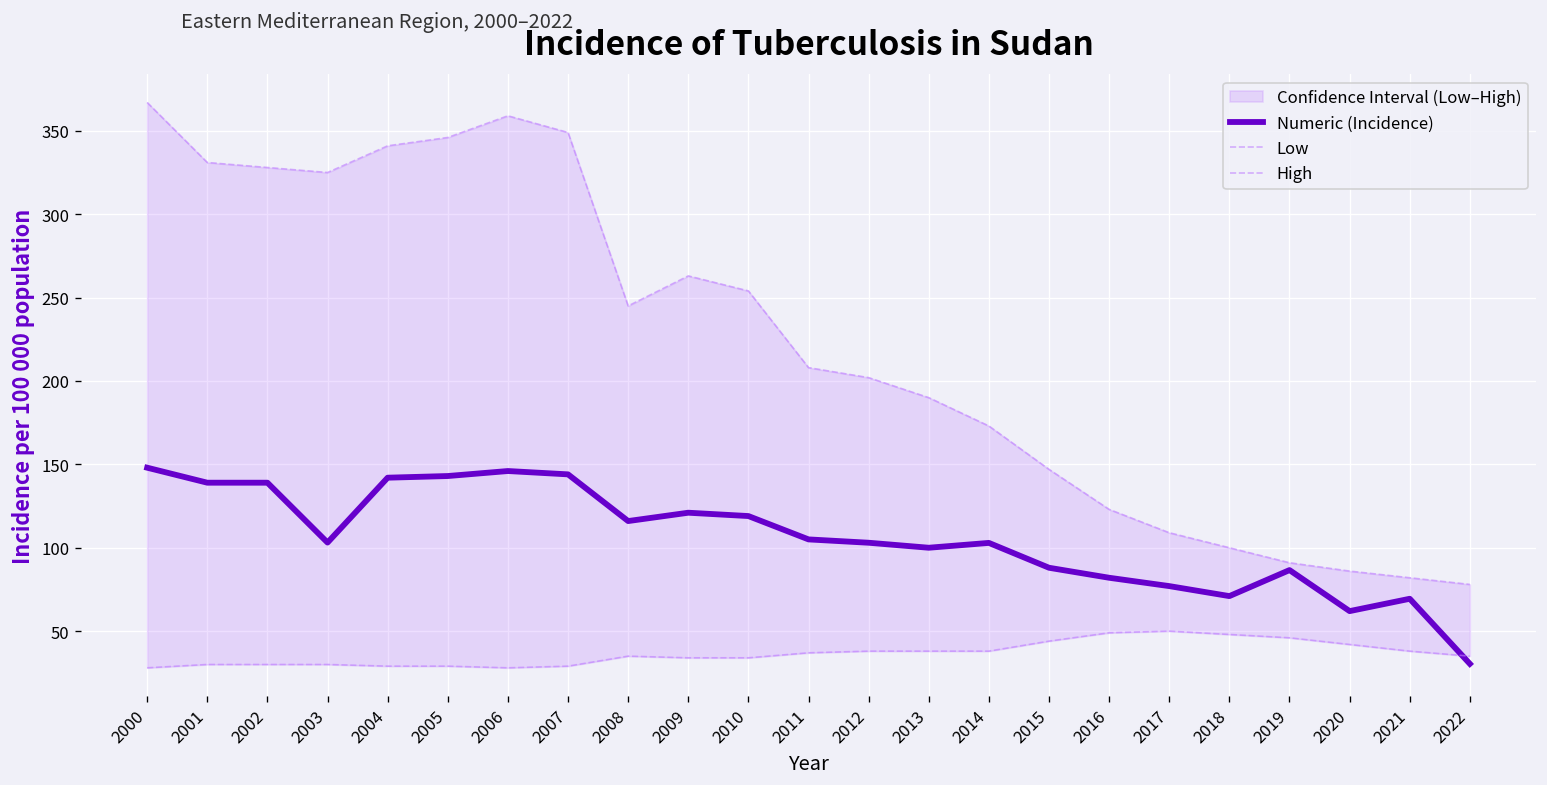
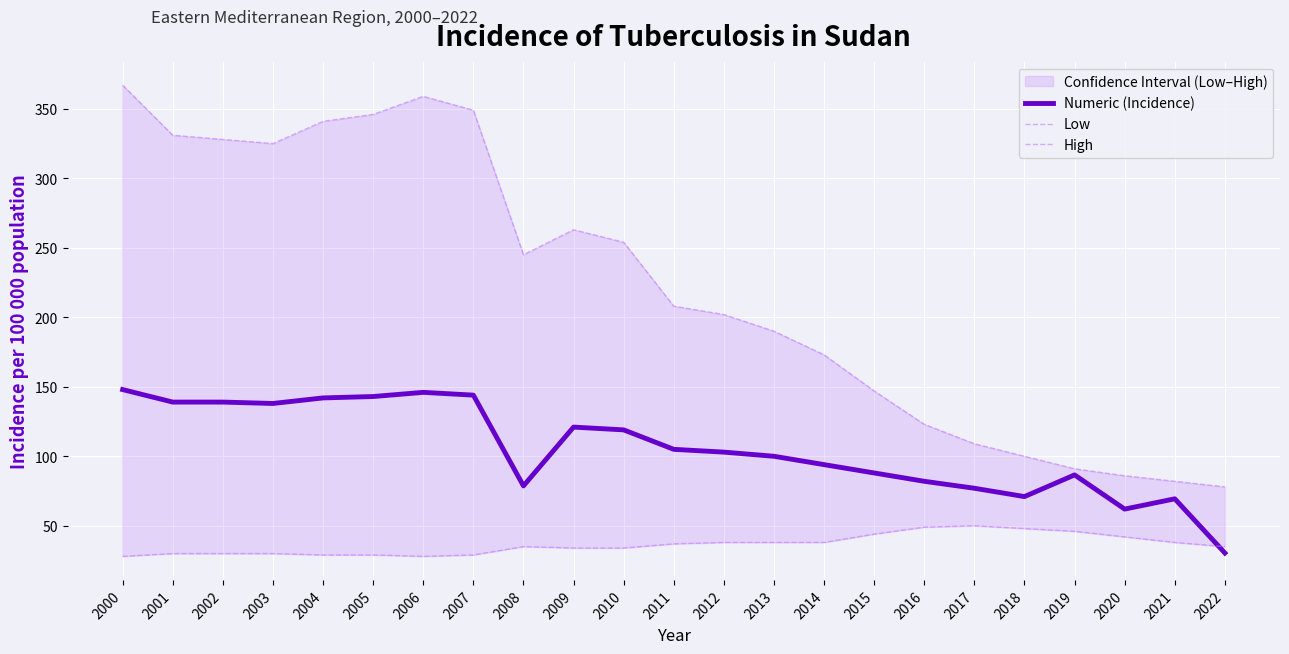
Numeric (Incidence), 2003: 103 -> 138
Numeric (Incidence), 2008: 116 -> 79
Numeric (Incidence), 2014: 103 -> 94
